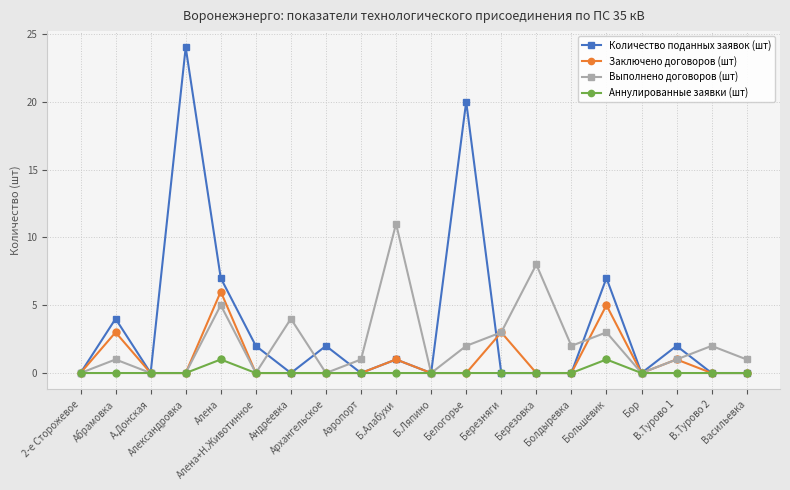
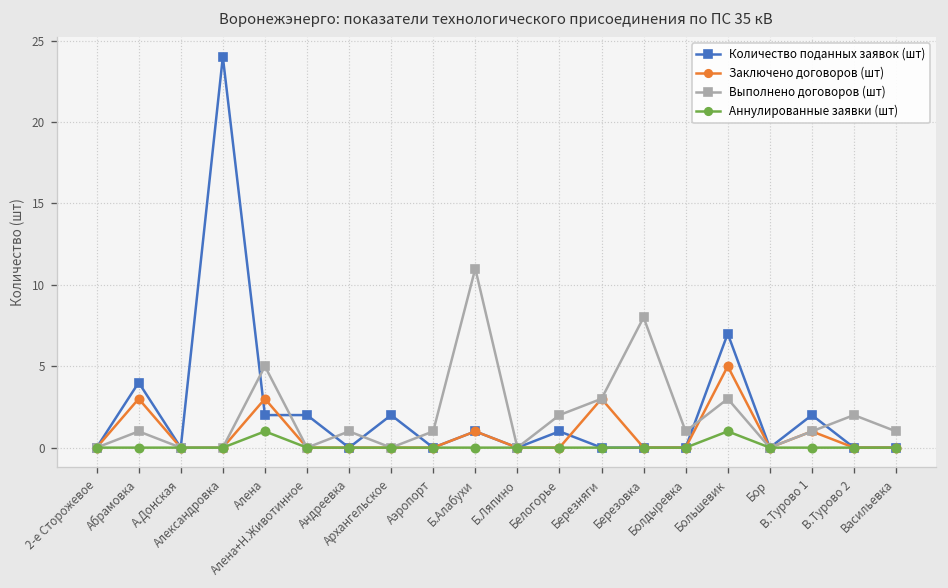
Количество поданных заявок (шт), Алена: 7 -> 2
Заключено договоров (шт), Алена: 6 -> 3
Выполнено договоров (шт), Андреевка: 4 -> 1
Количество поданных заявок (шт), Белогорье: 20 -> 1
Выполнено договоров (шт), Болдыревка: 2 -> 1
